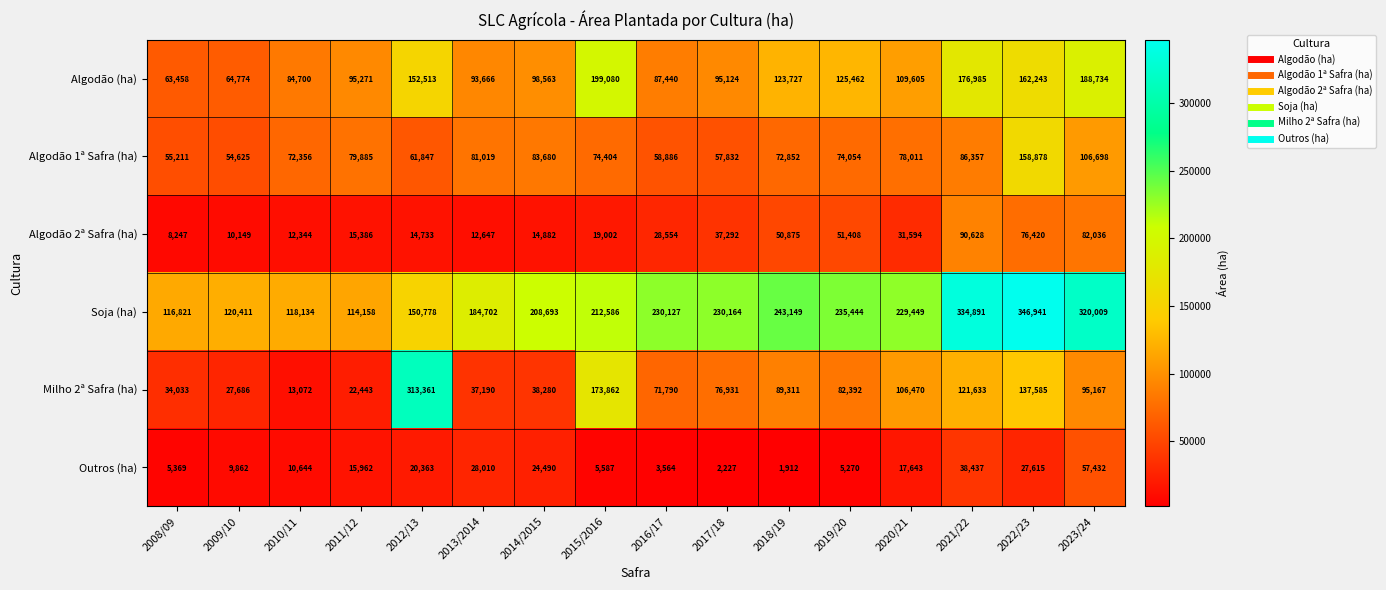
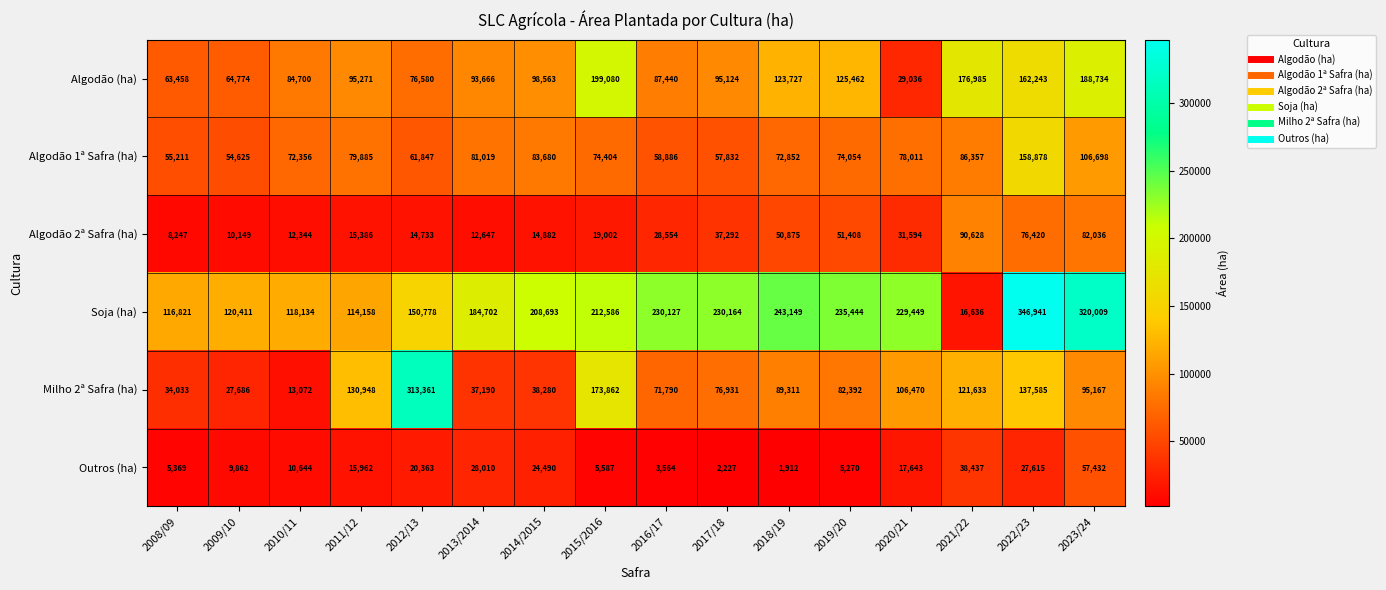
Algodão (ha), 2012/13: 152,513 -> 76,580
Algodão (ha), 2020/21: 109,605 -> 29,036
Soja (ha), 2021/22: 334,891 -> 16,636
Milho 2ª Safra (ha), 2011/12: 22,443 -> 130,948
